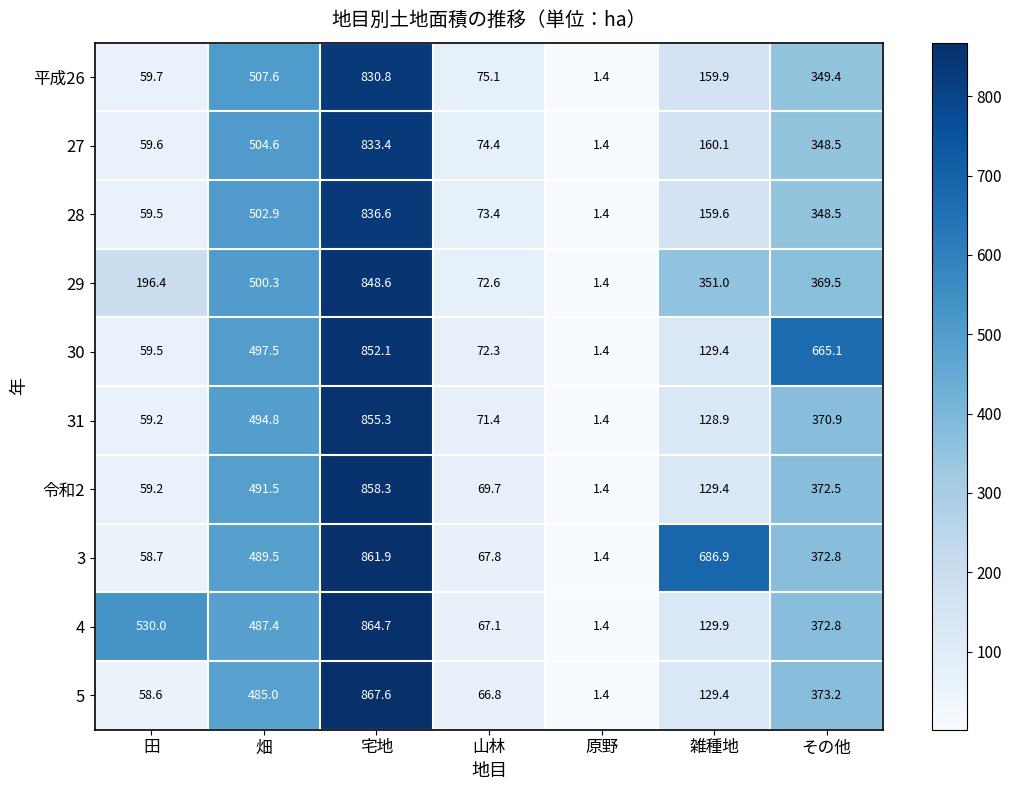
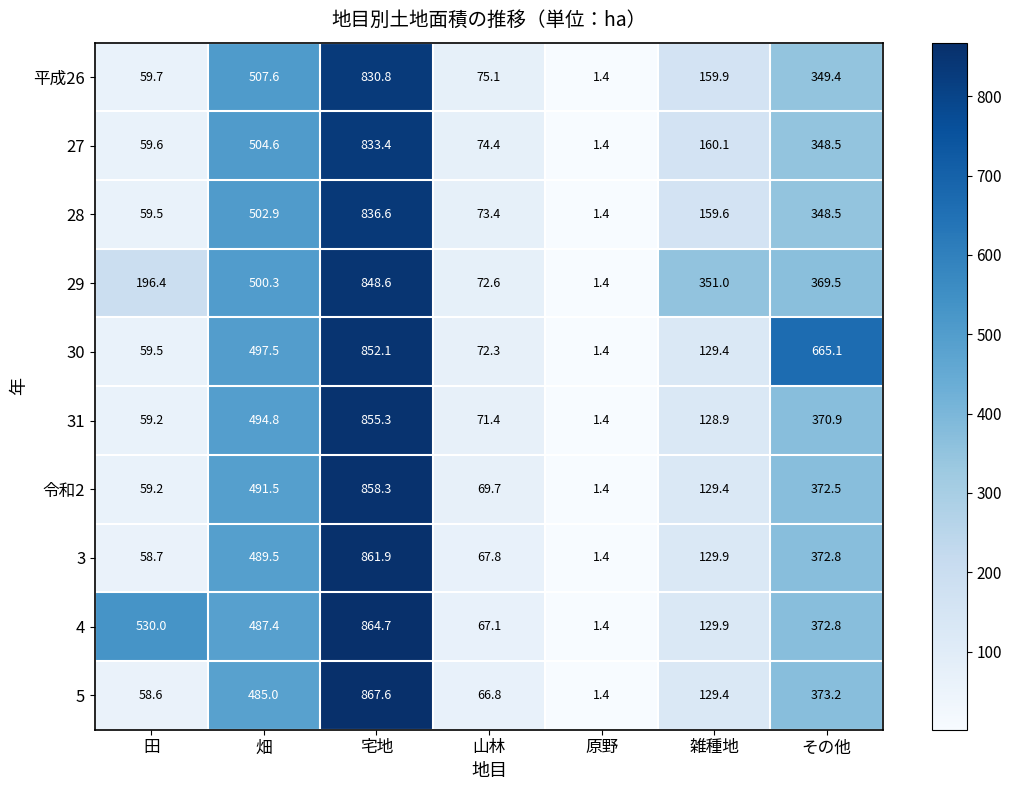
3, 雑種地: 686.9 -> 129.9
